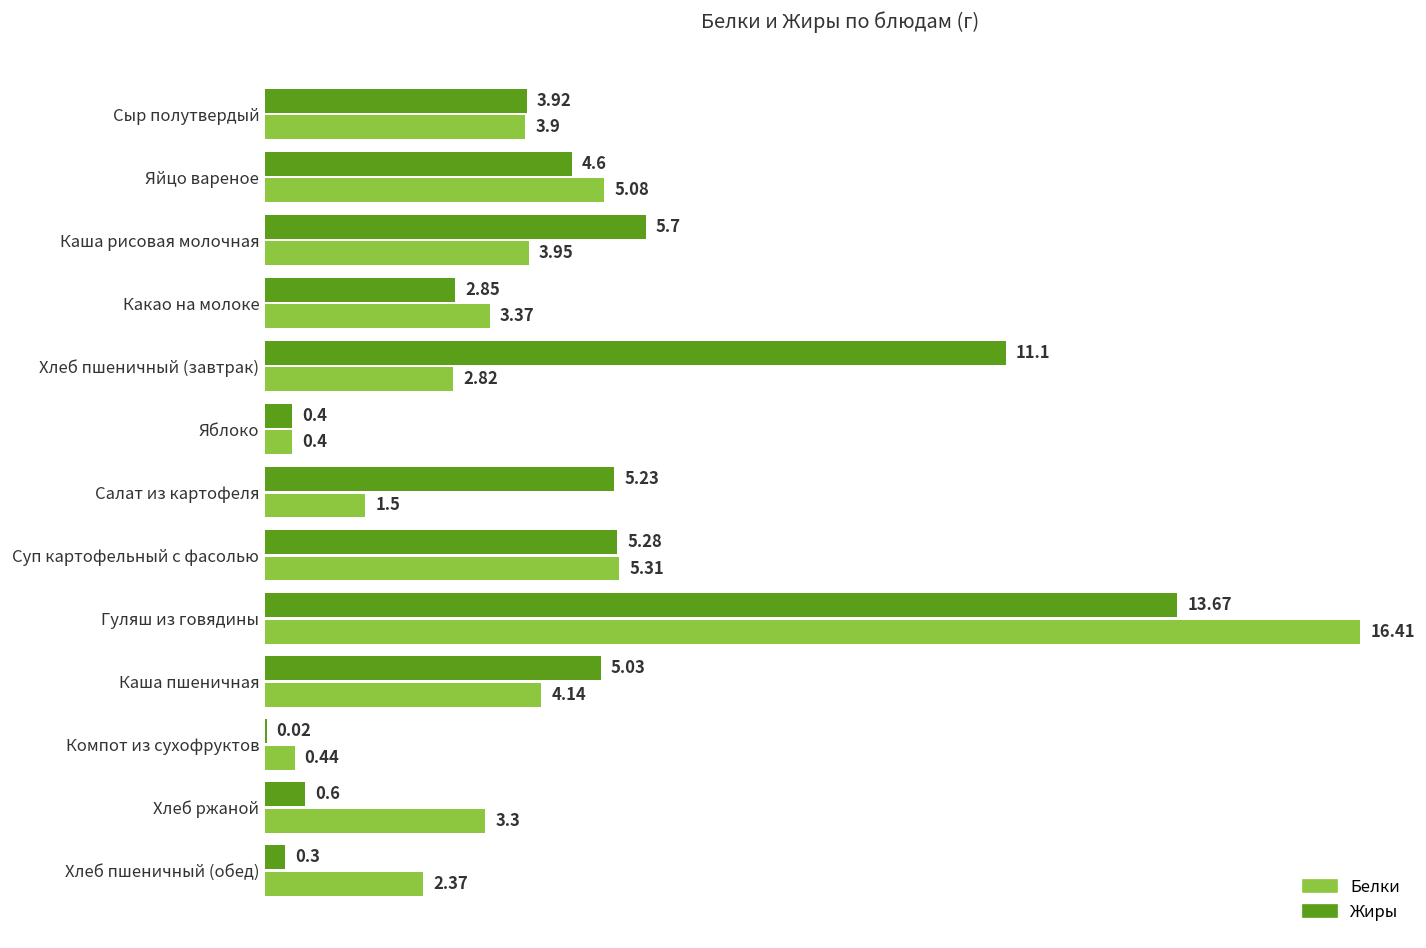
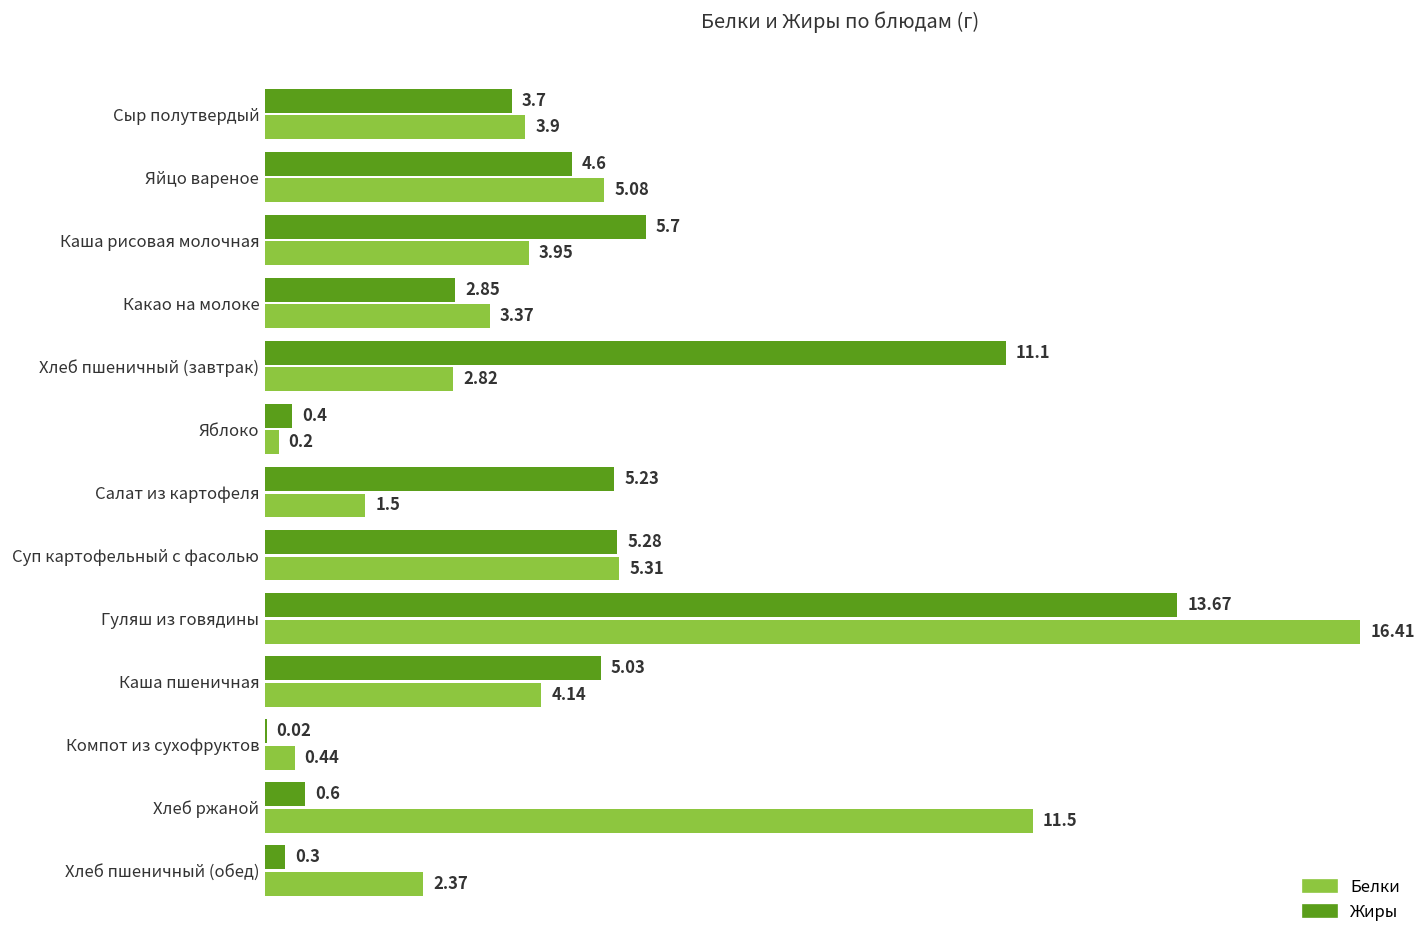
Жиры, Сыр полутвердый: 3.92 -> 3.7
Белки, Яблоко: 0.4 -> 0.2
Белки, Хлеб ржаной: 3.3 -> 11.5
